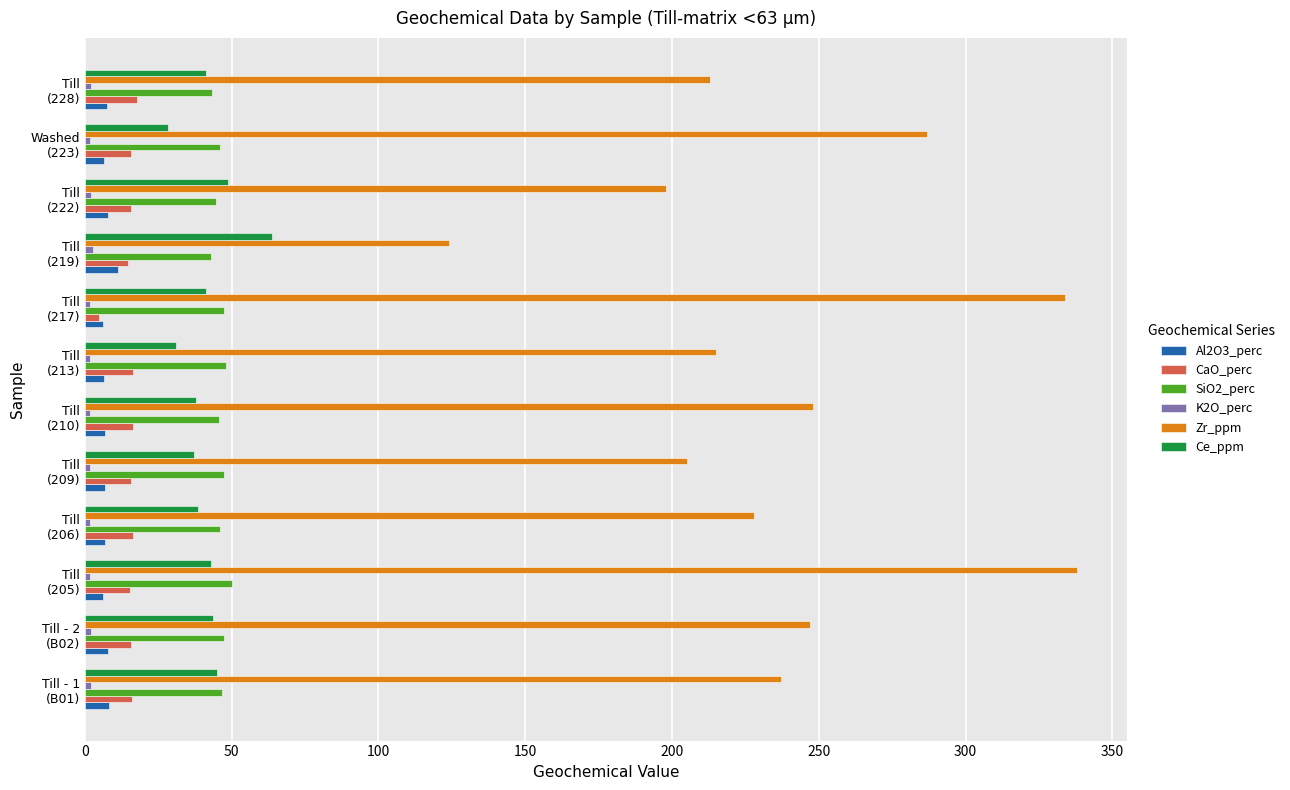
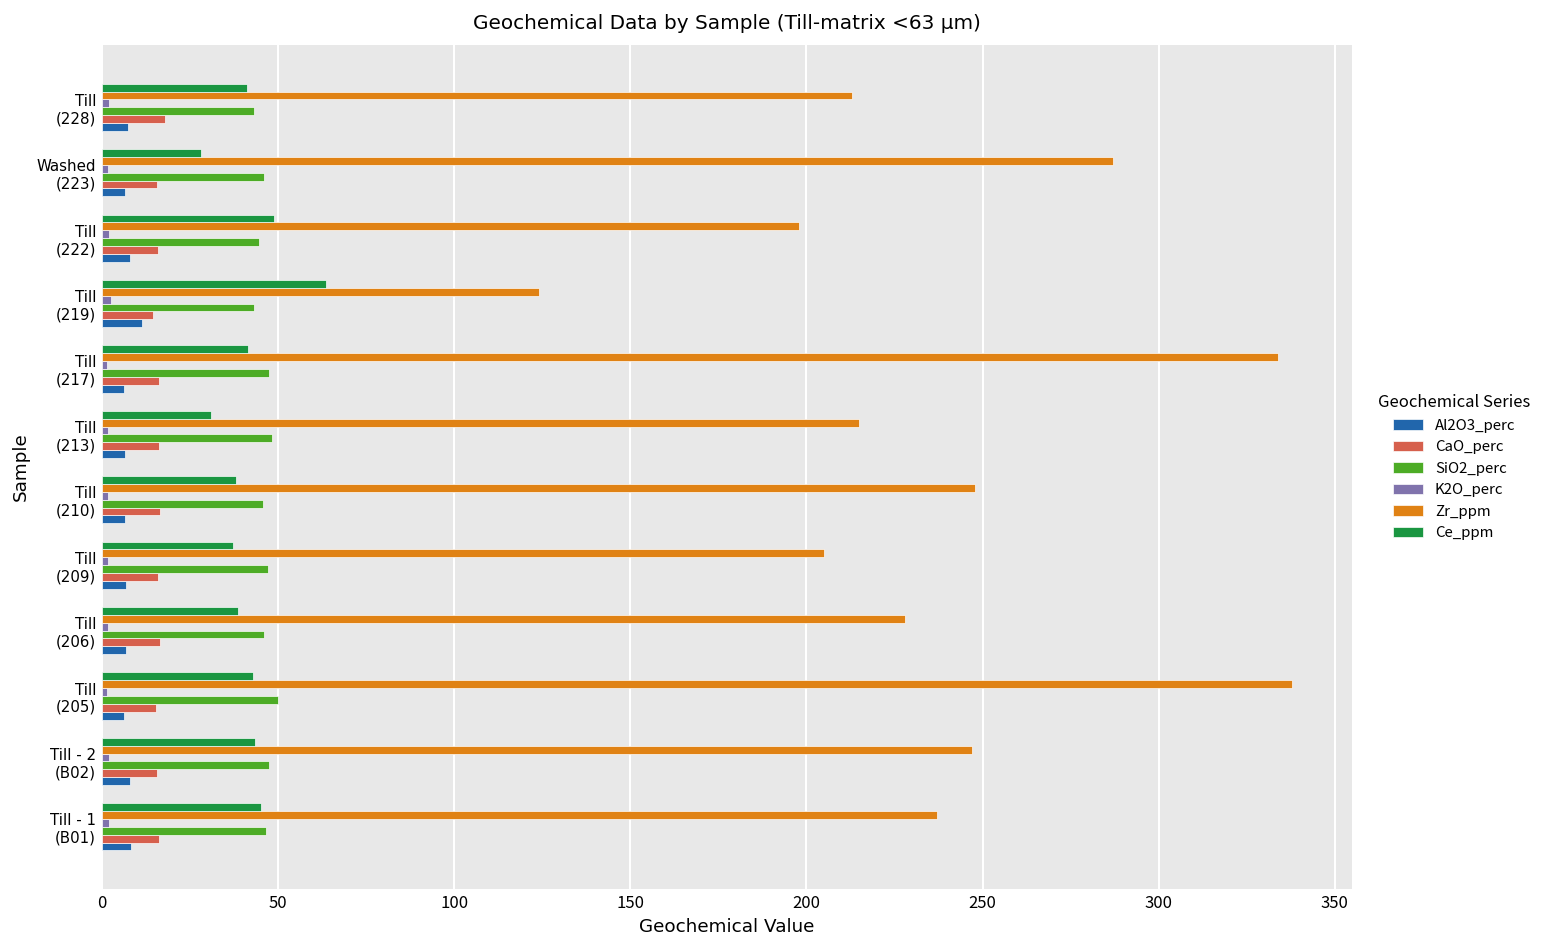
CaO_perc, Till (217): 5 -> 16
